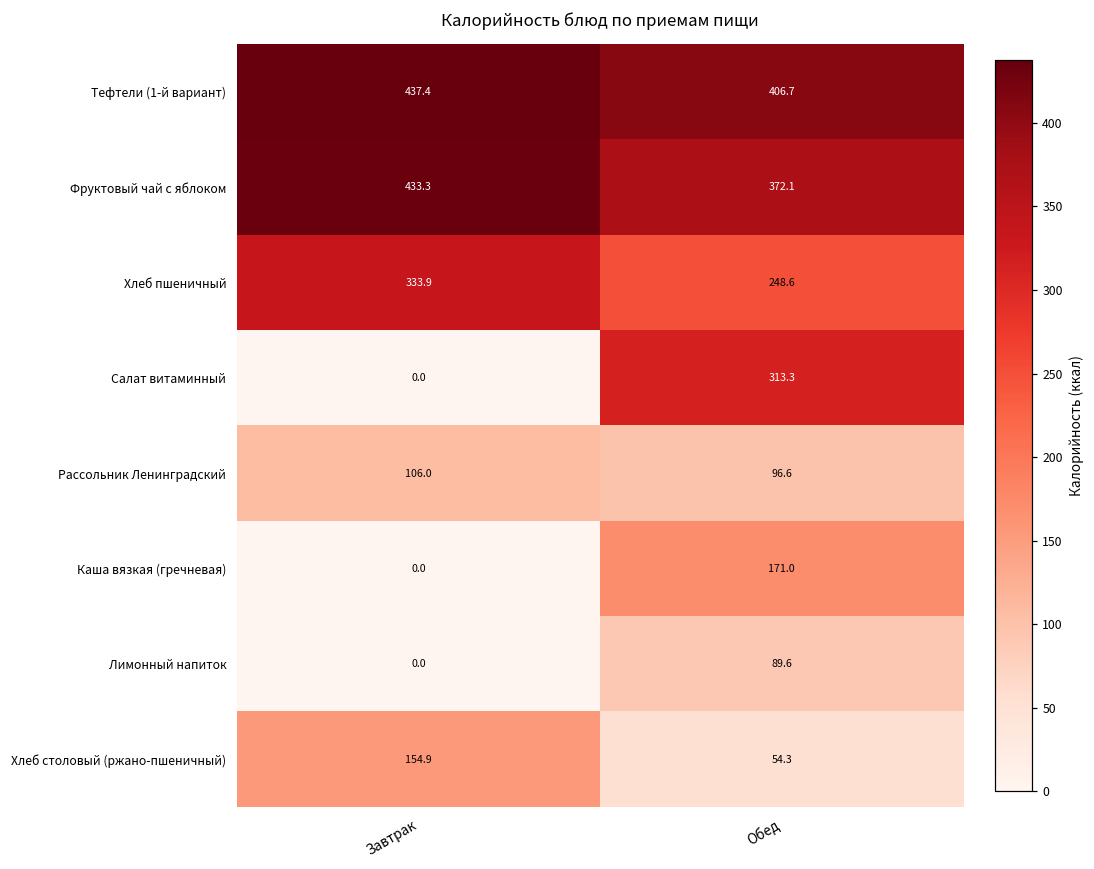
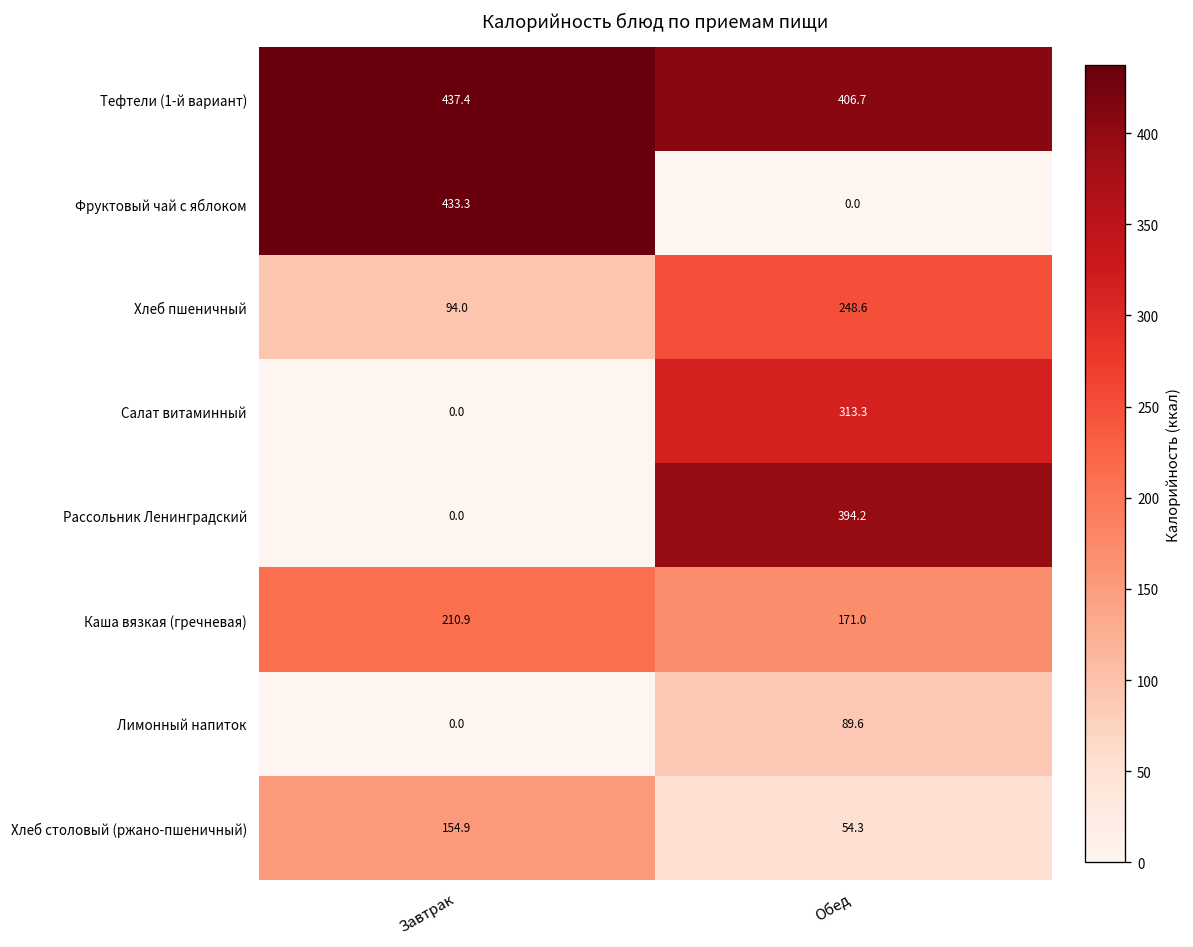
Фруктовый чай с яблоком, Обед: 372.1 -> 0.0
Хлеб пшеничный, Завтрак: 333.9 -> 94.0
Рассольник Ленинградский, Завтрак: 106.0 -> 0.0
Рассольник Ленинградский, Обед: 96.6 -> 394.2
Каша вязкая (гречневая), Завтрак: 0.0 -> 210.9
